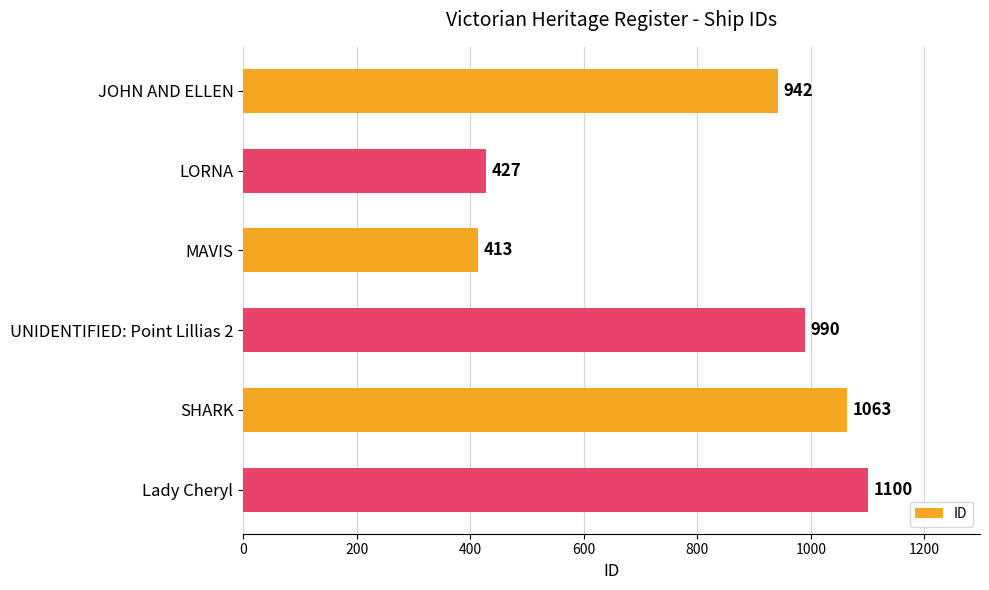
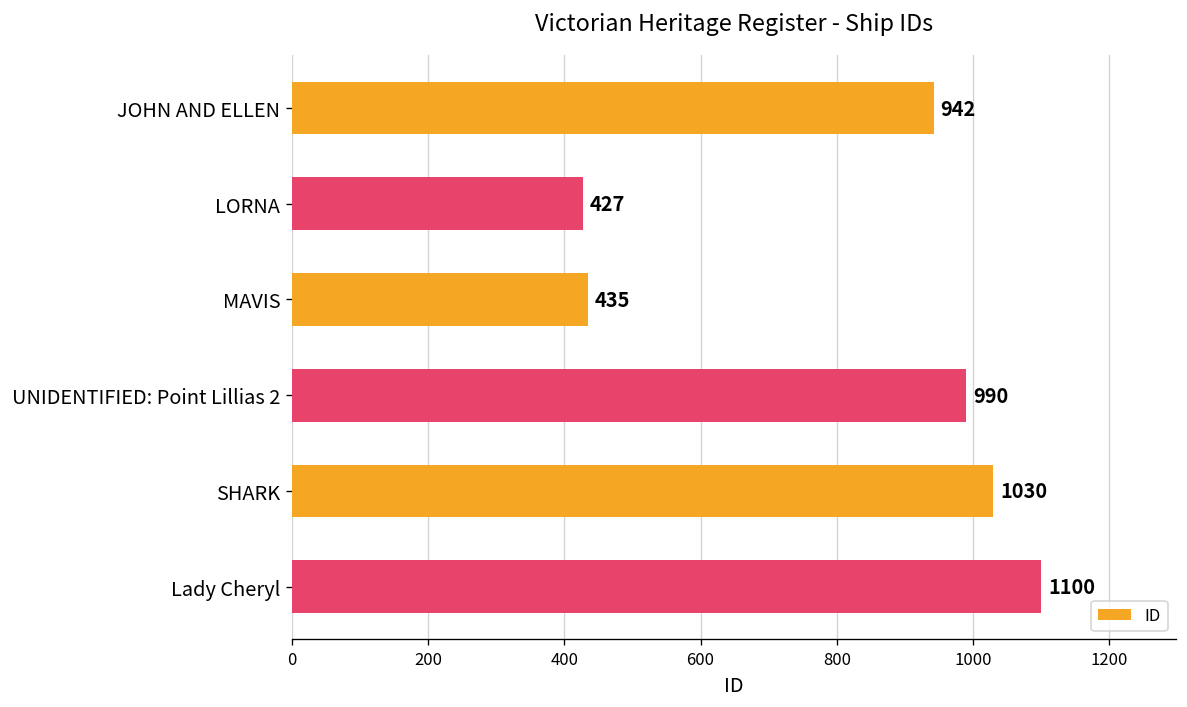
MAVIS: 413 -> 435
SHARK: 1063 -> 1030
